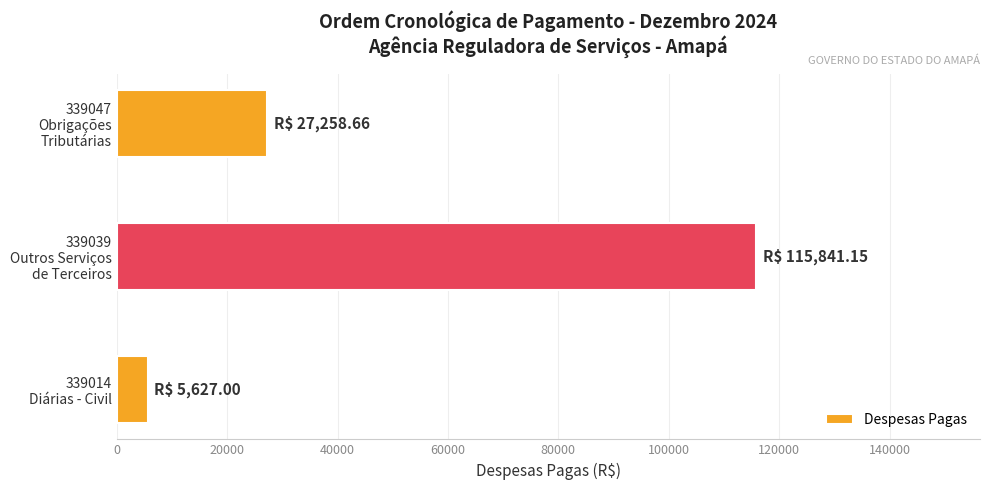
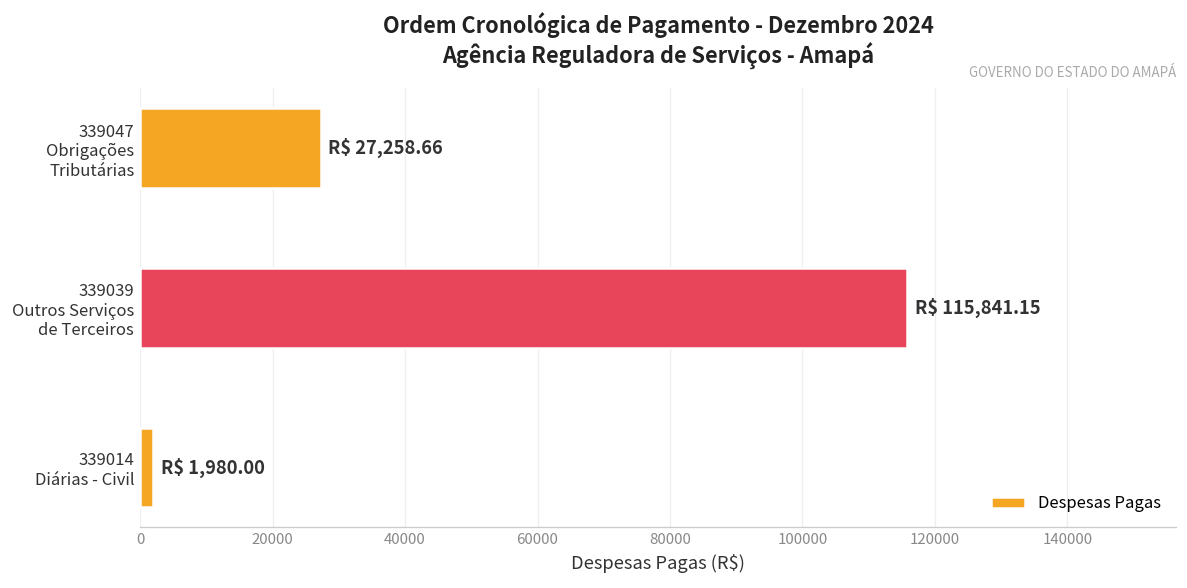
339014 Diárias - Civil: 5,627.00 -> 1,980.00
